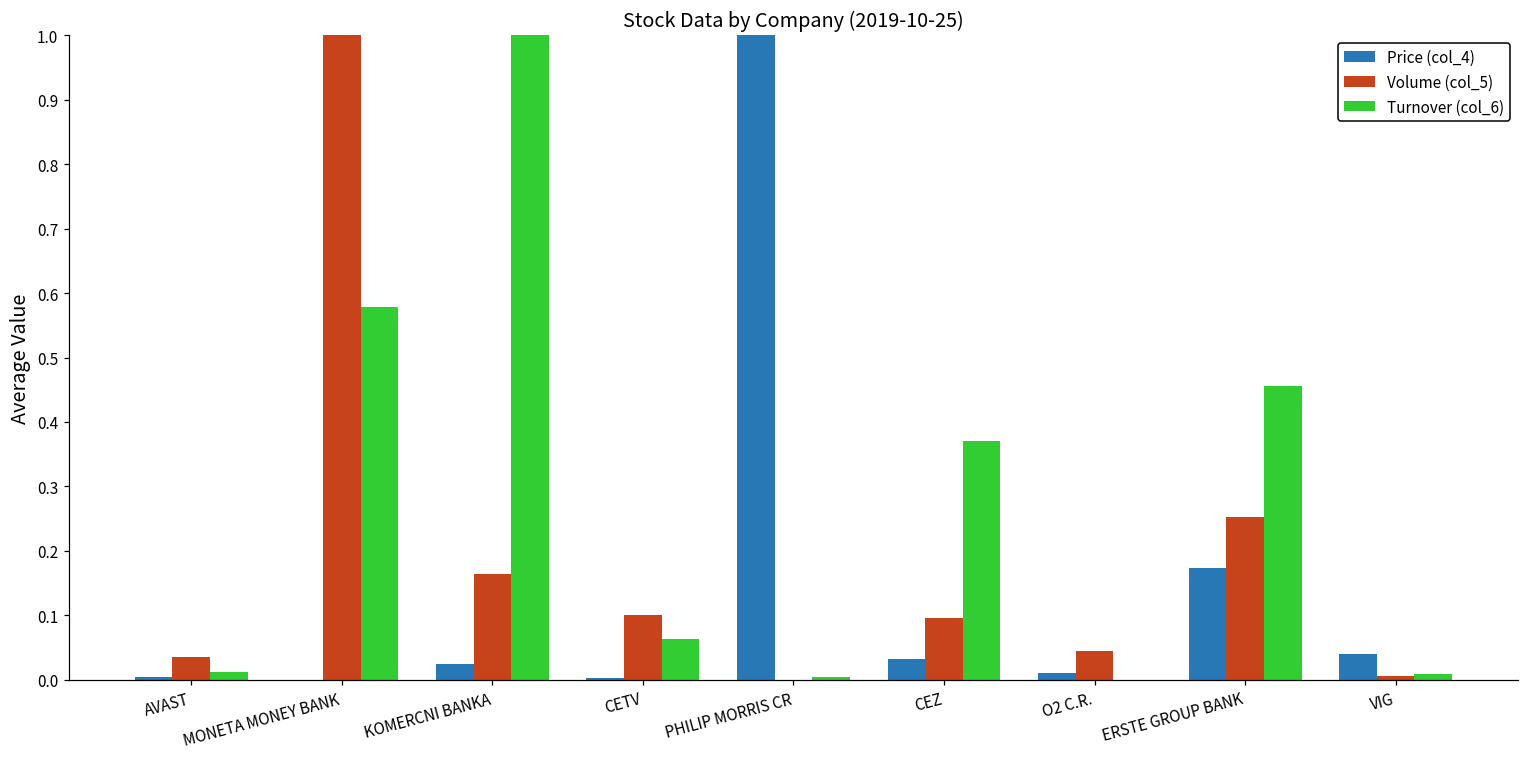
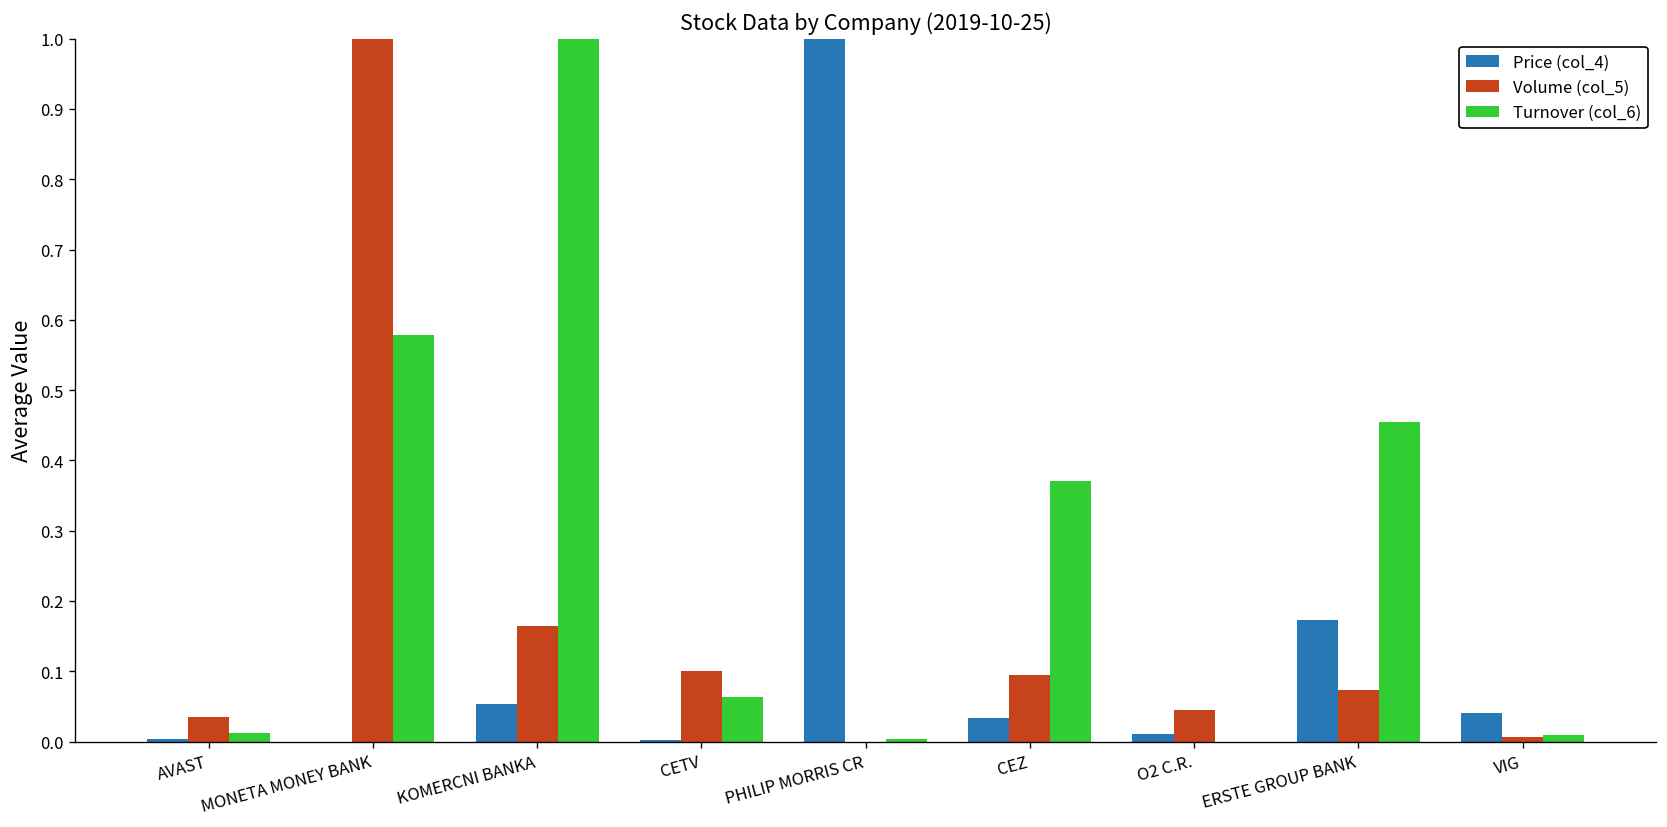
Price (col_4), KOMERCNI BANKA: 0.02 -> 0.05
Volume (col_5), ERSTE GROUP BANK: 0.25 -> 0.07
